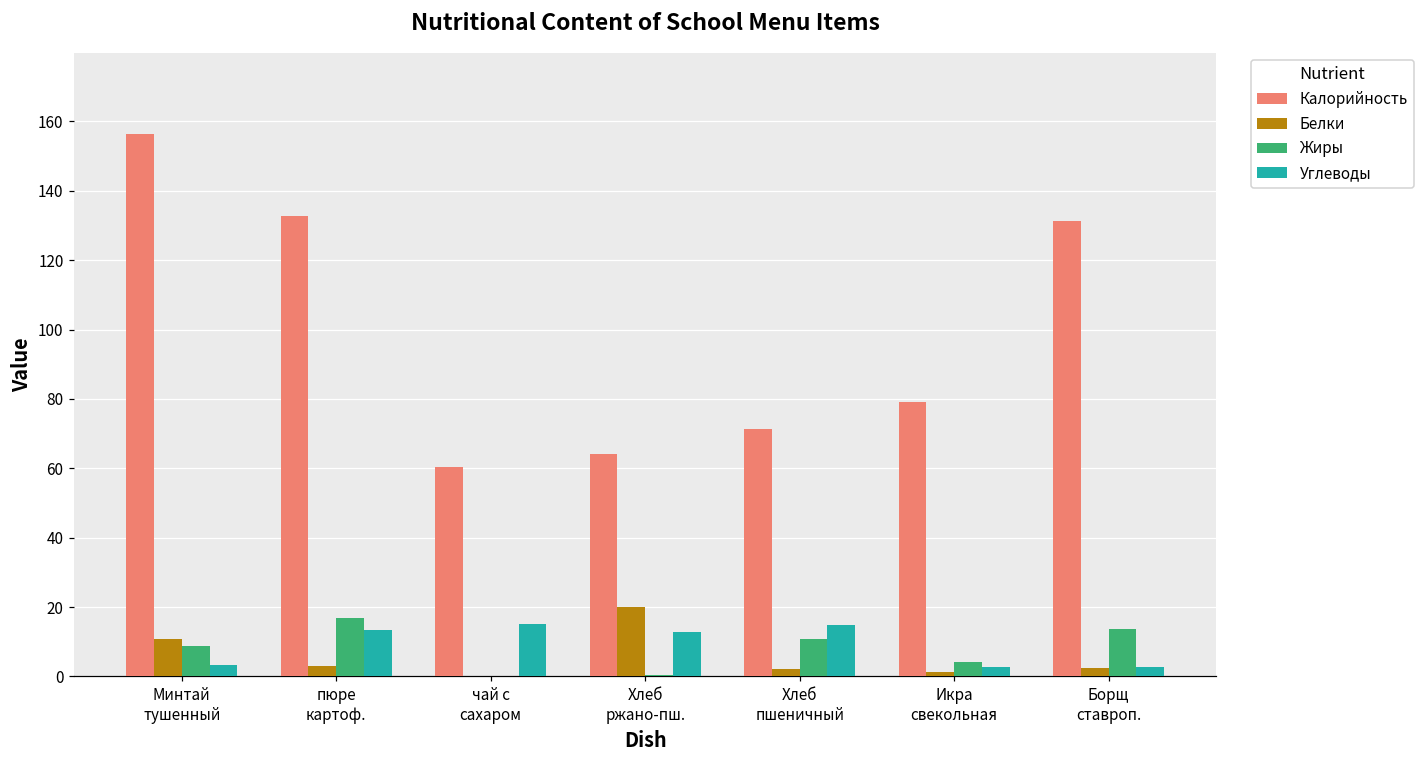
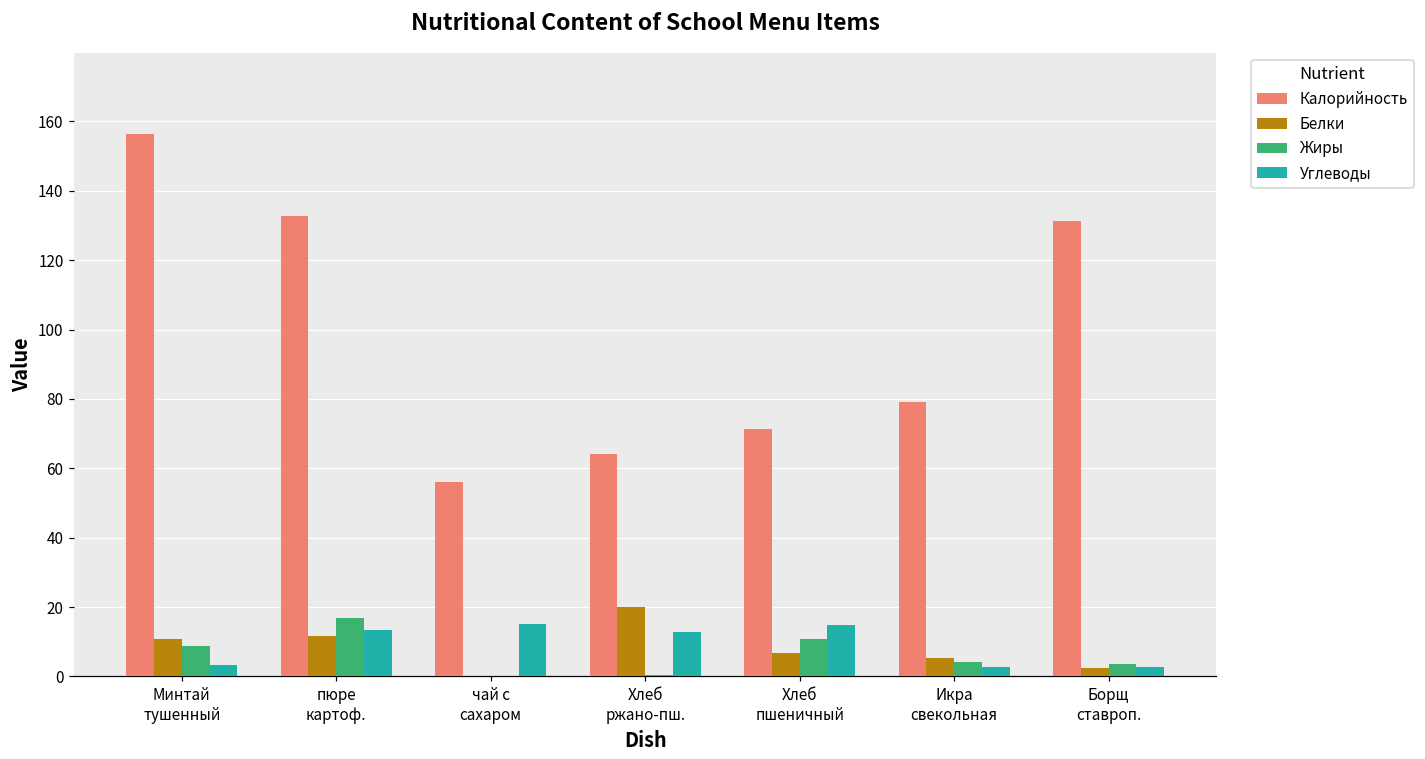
Белки, пюре картоф.: 3 -> 12
Калорийность, чай с сахаром: 60 -> 56
Белки, Хлеб пшеничный: 2 -> 7
Белки, Икра свекольная: 1 -> 5
Жиры, Борщ ставроп.: 14 -> 4
